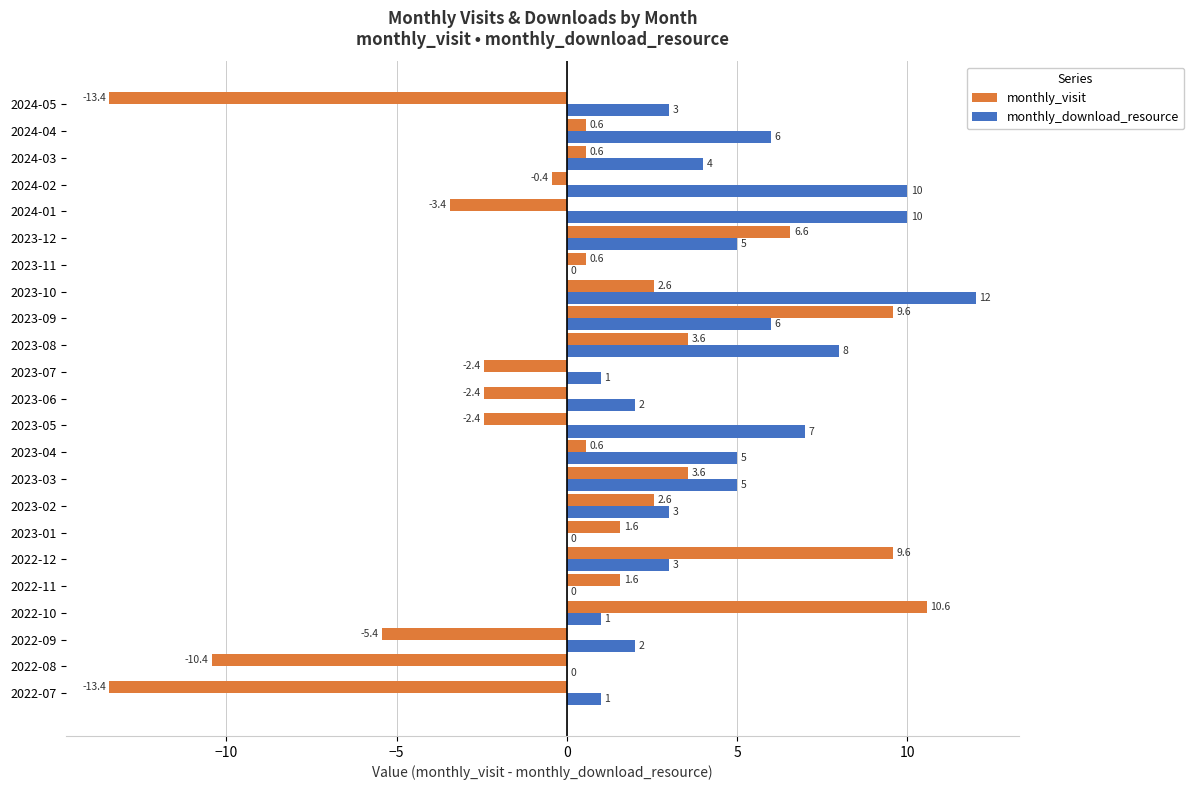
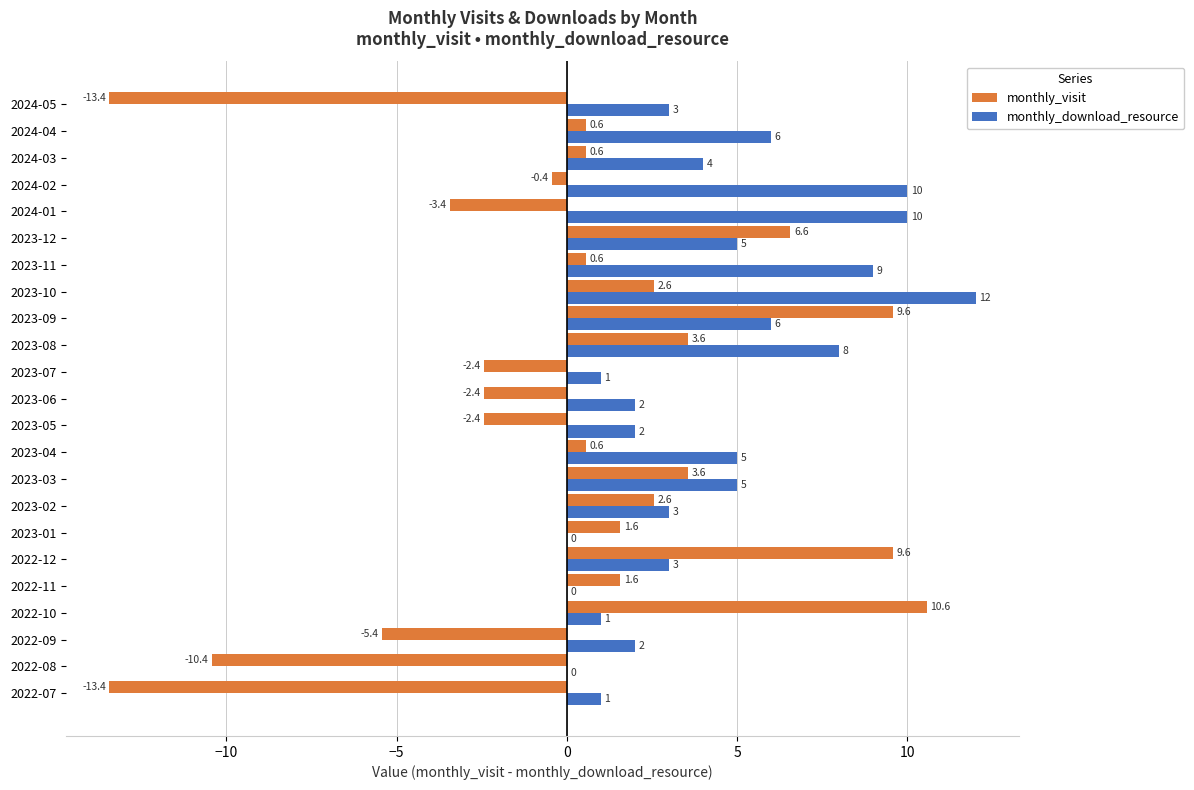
monthly_download_resource, 2023-11: 0 -> 9
monthly_download_resource, 2023-05: 7 -> 2
